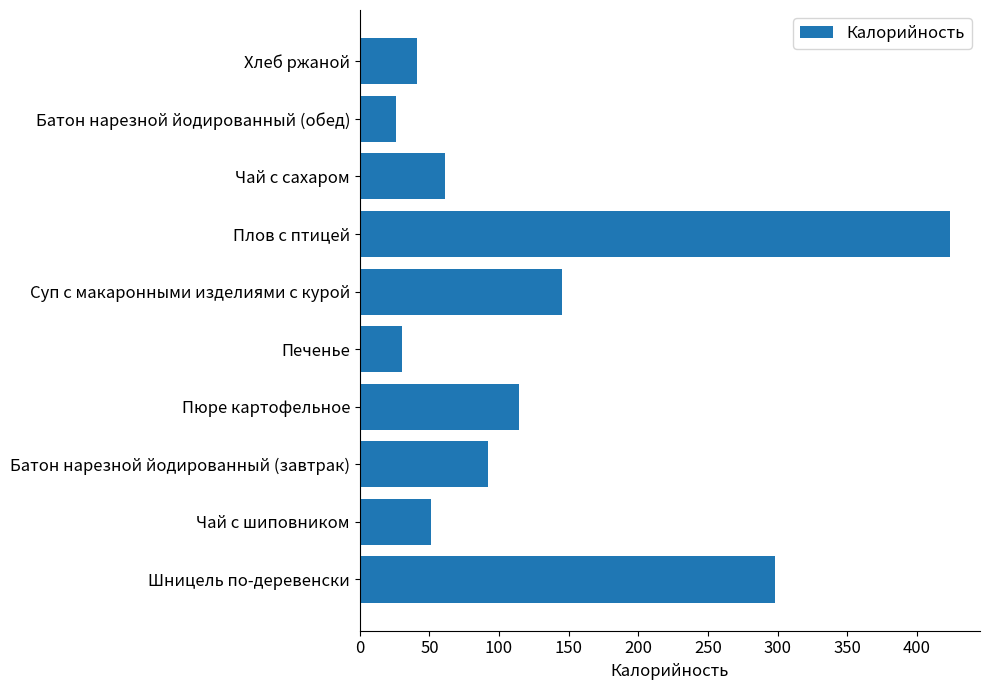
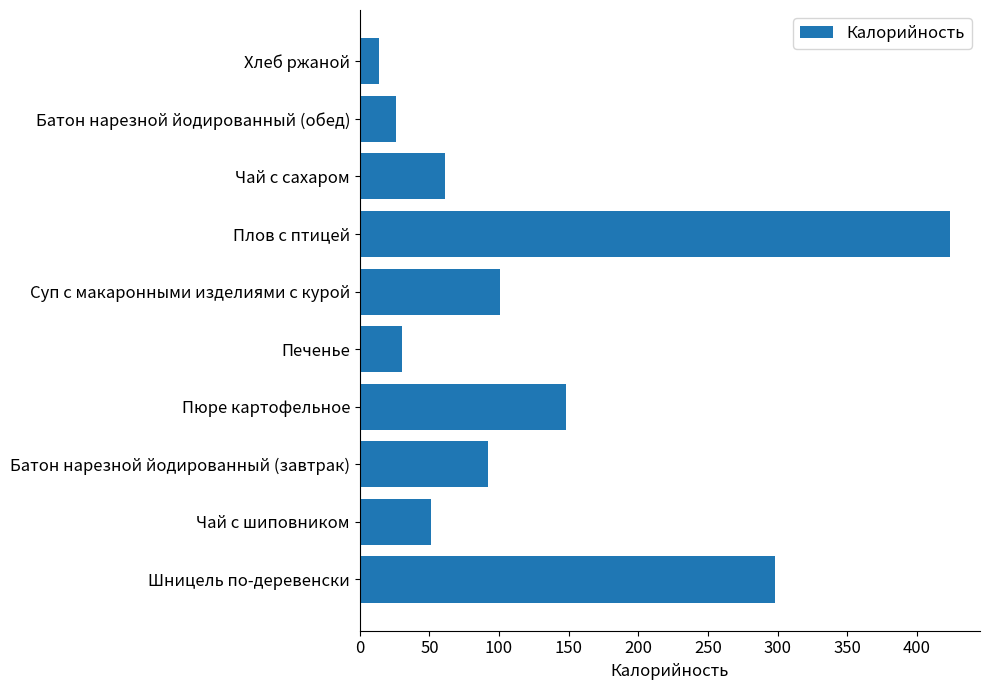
Хлеб ржаной: 41 -> 14
Суп с макаронными изделиями с курой: 145 -> 101
Пюре картофельное: 114 -> 148
